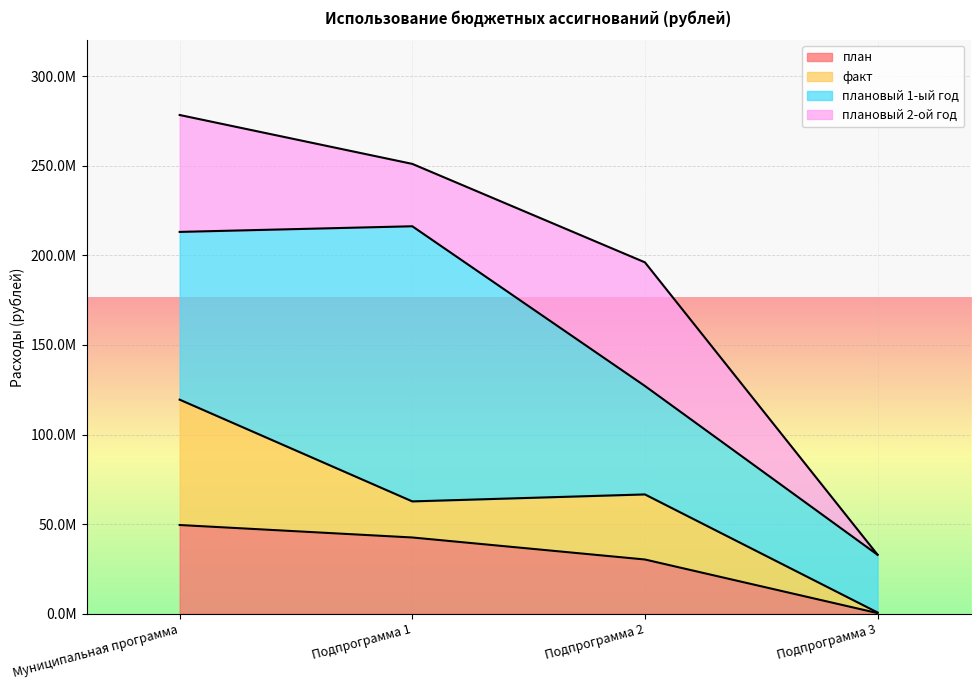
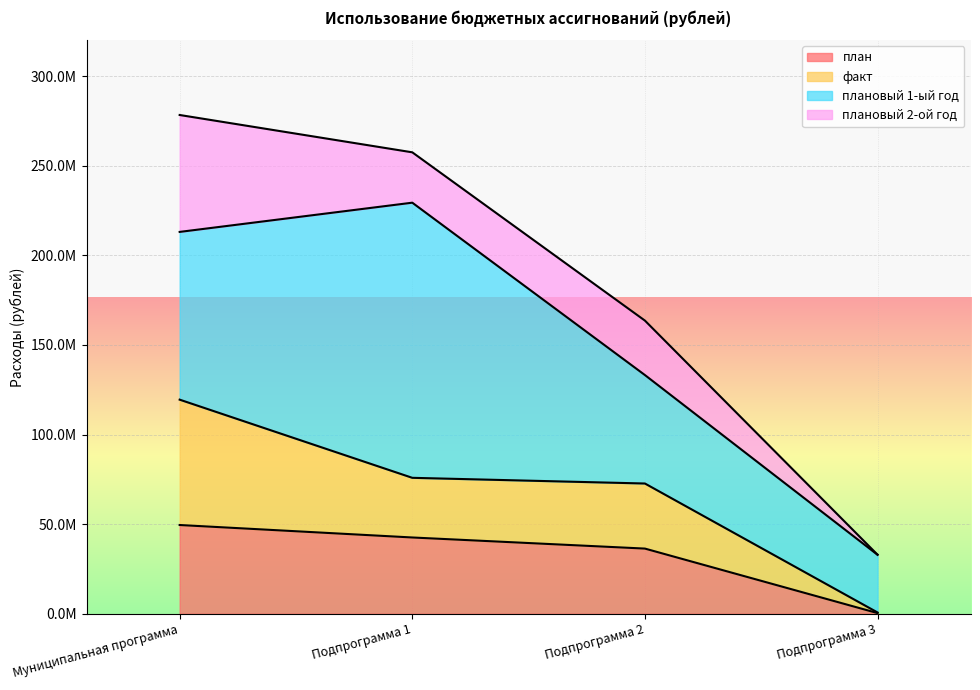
факт, Подпрограмма 1: 20000000 -> 33000000
плановый 2-ой год, Подпрограмма 1: 35000000 -> 28000000
план, Подпрограмма 2: 30000000 -> 36000000
плановый 2-ой год, Подпрограмма 2: 69000000 -> 30000000
